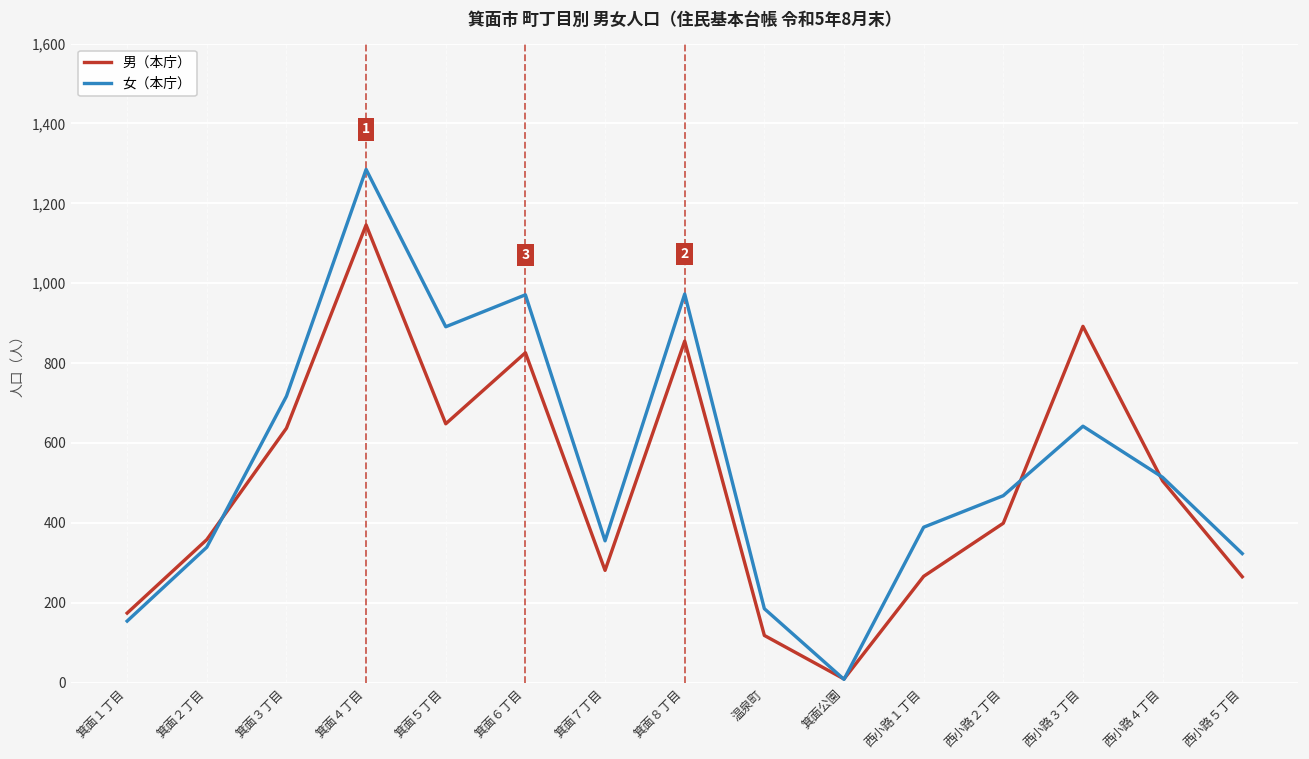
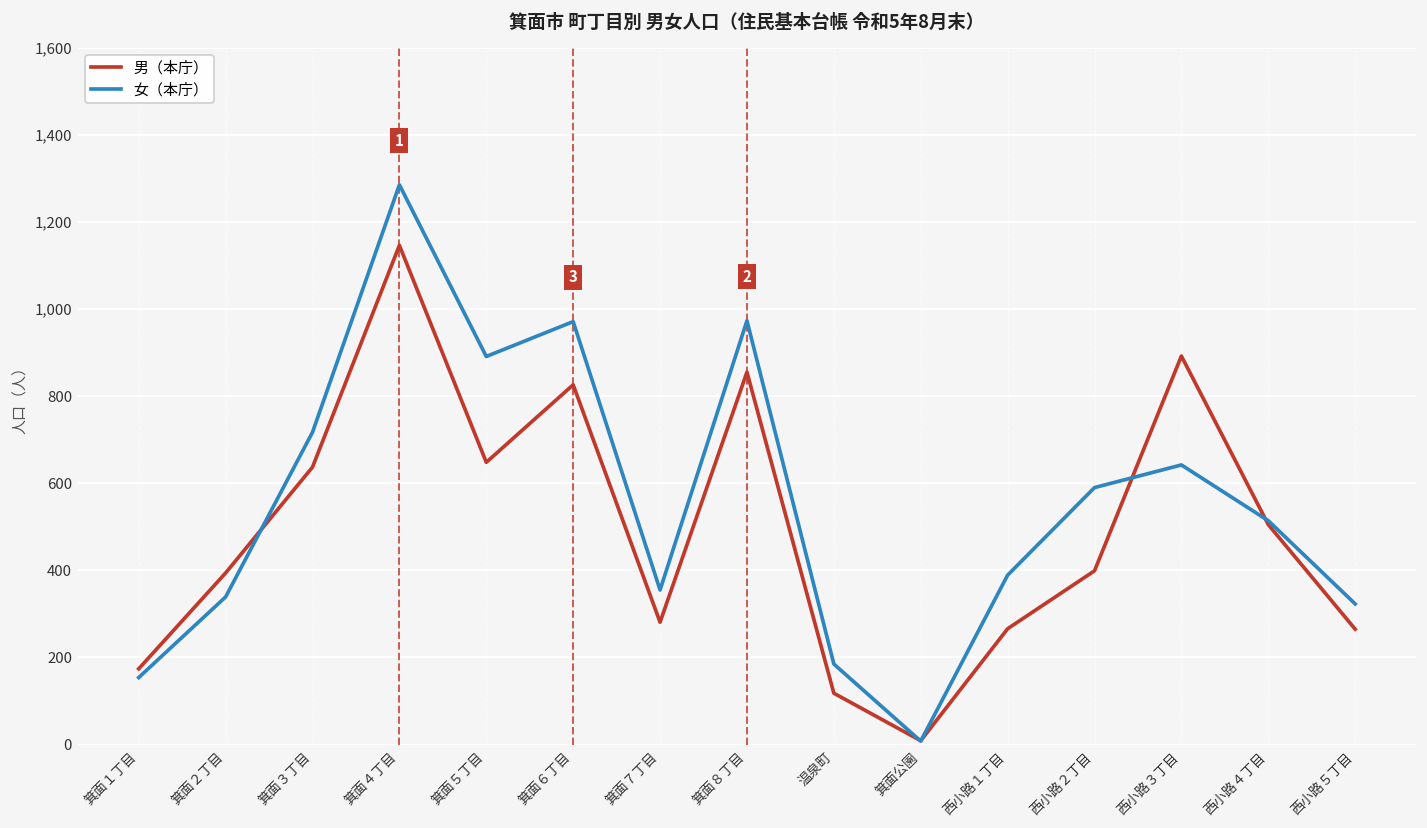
男（本庁）, 箕面２丁目: 360 -> 390
女（本庁）, 西小路２丁目: 470 -> 590
